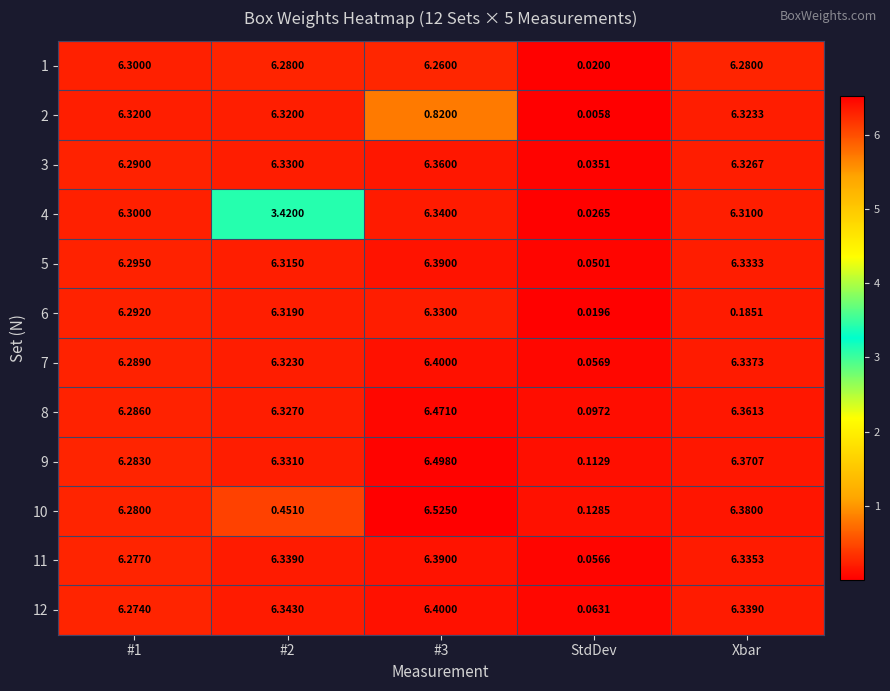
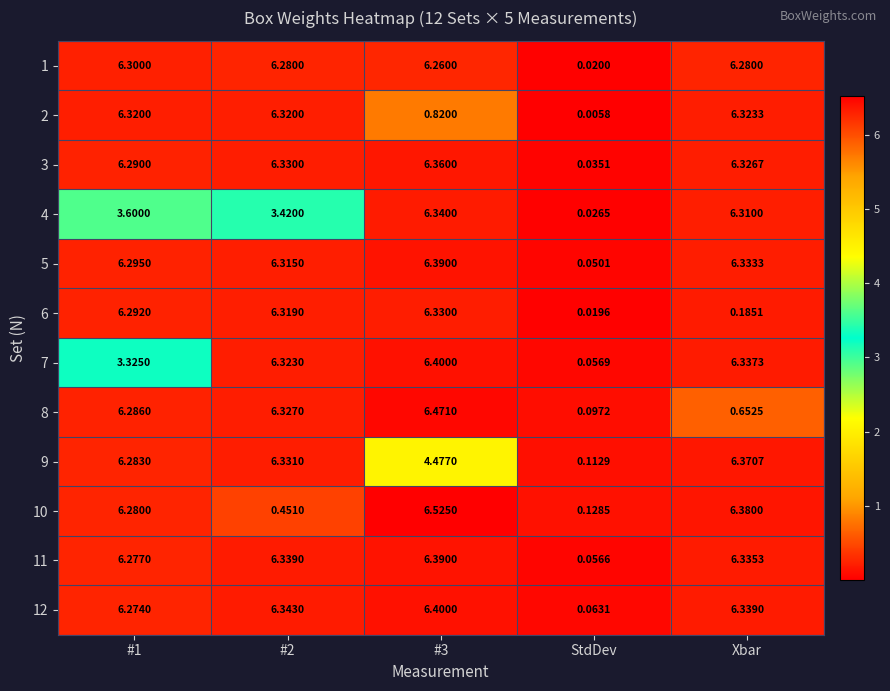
4, #1: 6.3000 -> 3.6000
7, #1: 6.2890 -> 3.3250
8, Xbar: 6.3613 -> 0.6525
9, #3: 6.4980 -> 4.4770
